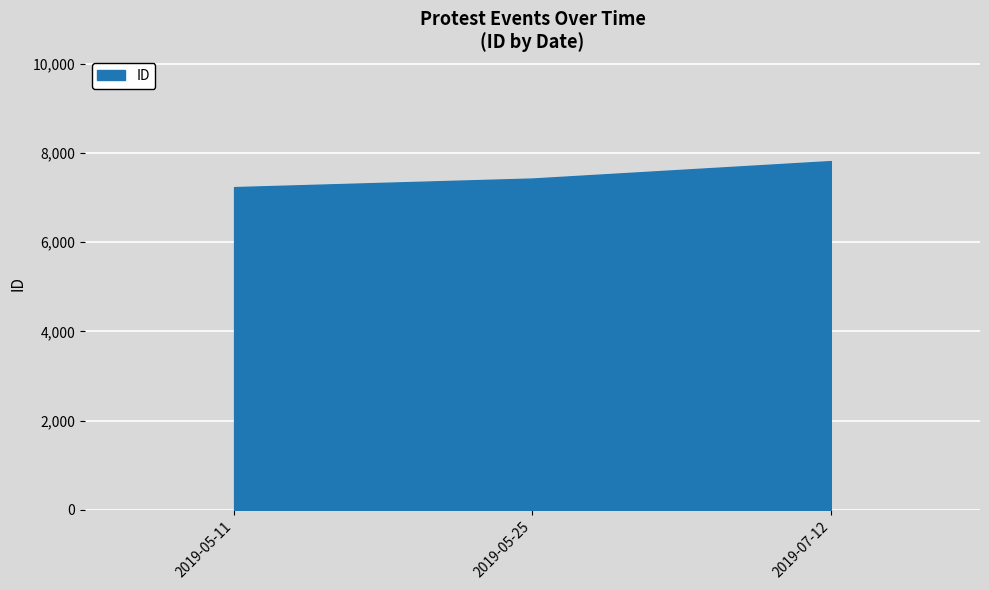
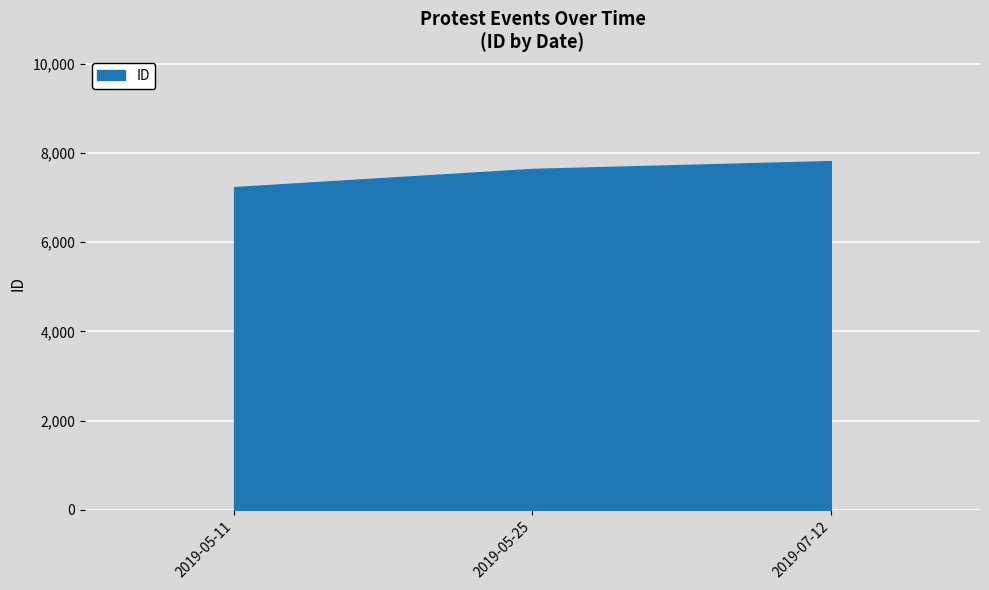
2019-05-25: 7,400 -> 7,600
